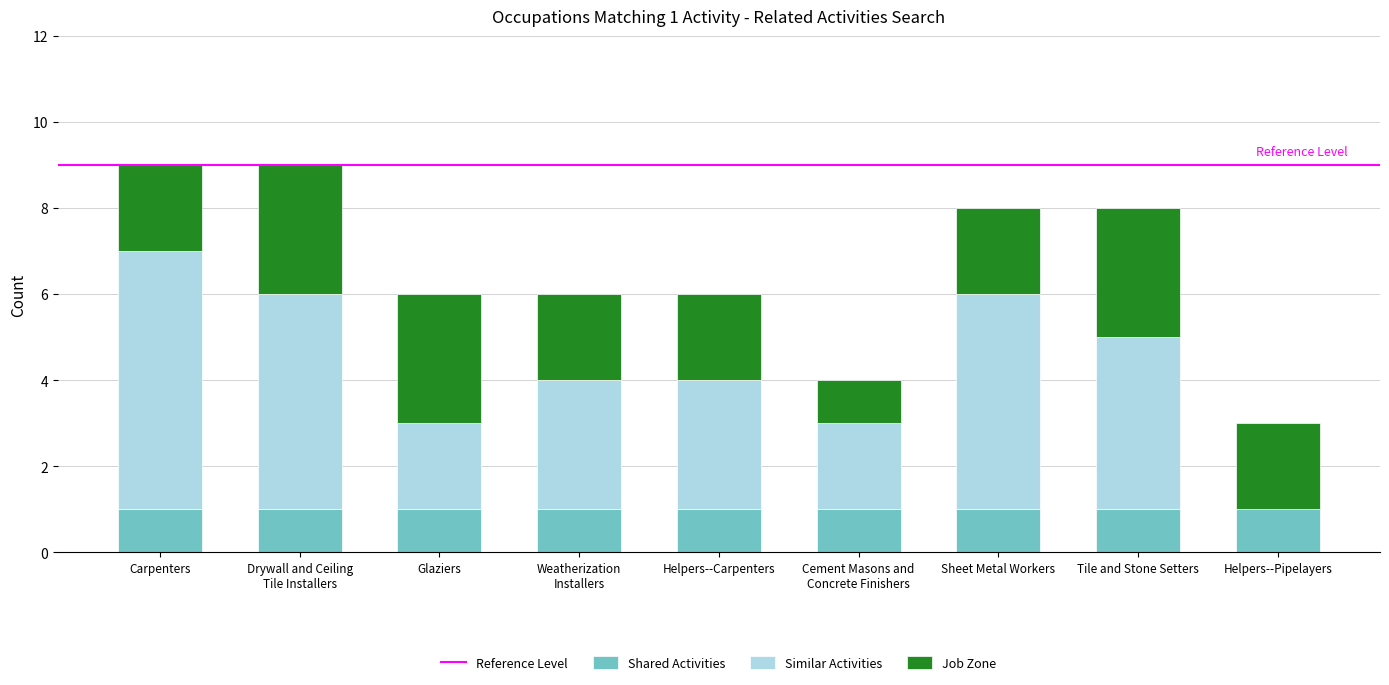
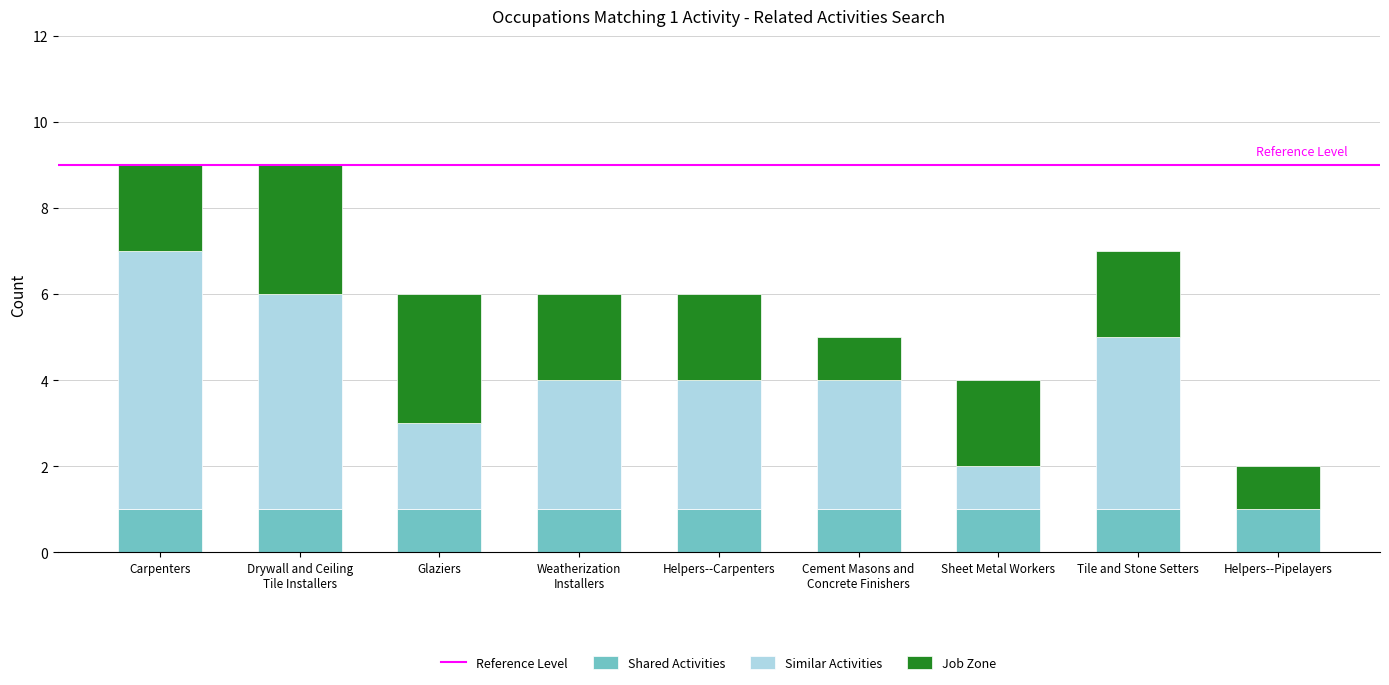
Similar Activities, Cement Masons and Concrete Finishers: 2 -> 3
Similar Activities, Sheet Metal Workers: 5 -> 1
Job Zone, Tile and Stone Setters: 3 -> 2
Job Zone, Helpers--Pipelayers: 2 -> 1
